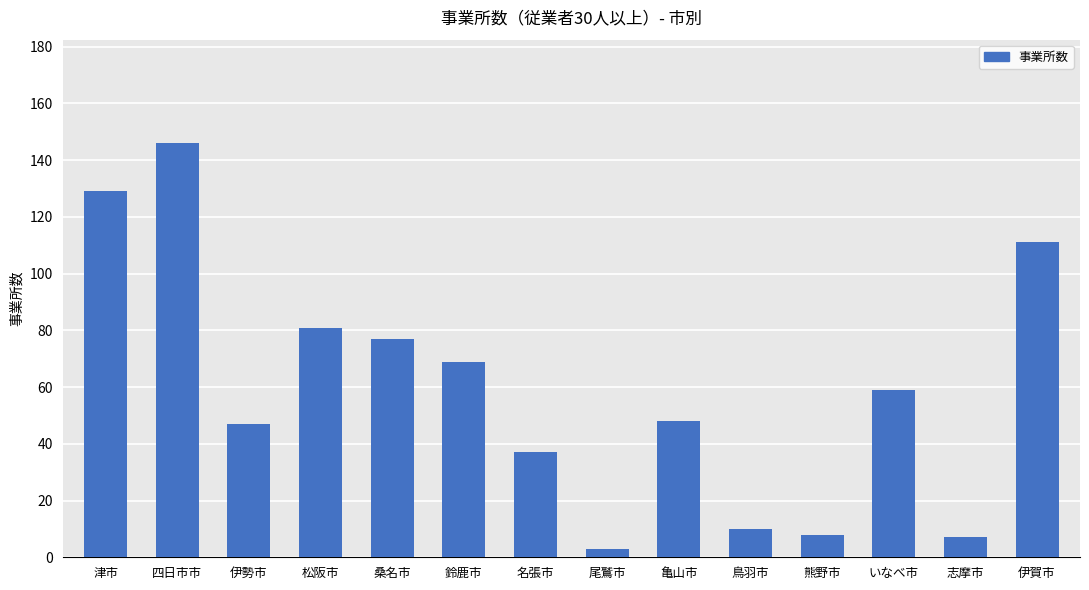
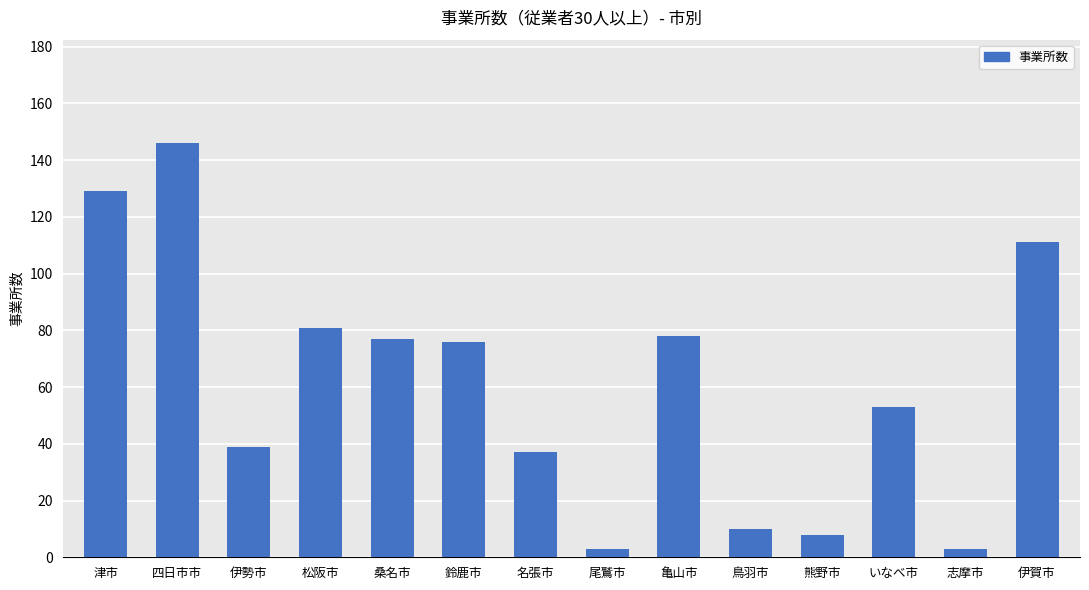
伊勢市: 47 -> 39
鈴鹿市: 69 -> 76
亀山市: 48 -> 78
いなべ市: 59 -> 53
志摩市: 7 -> 3
